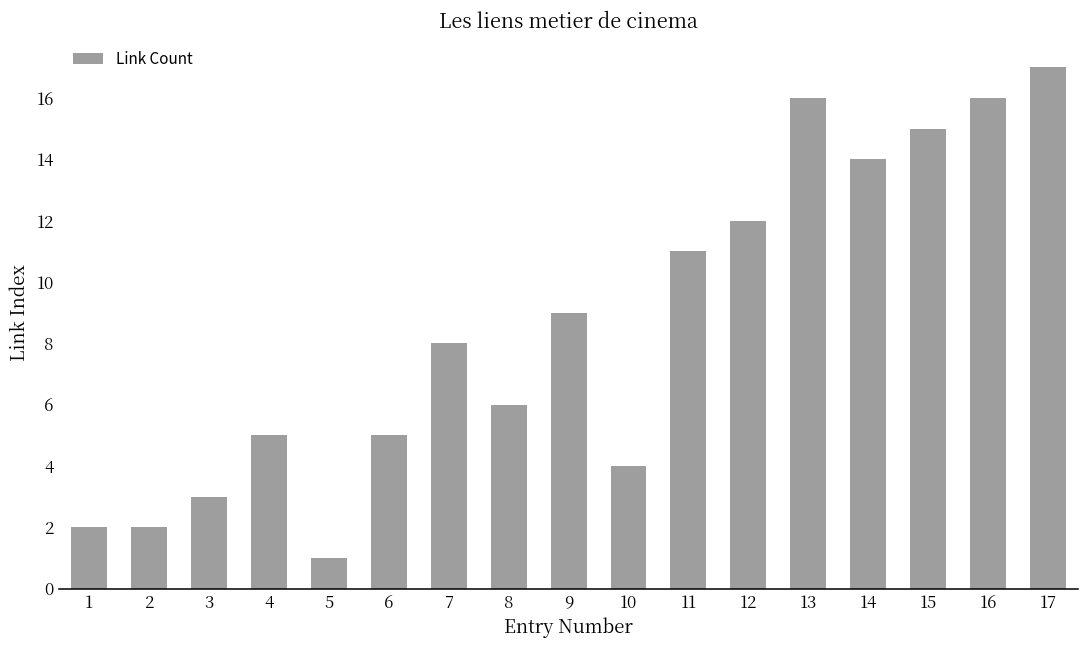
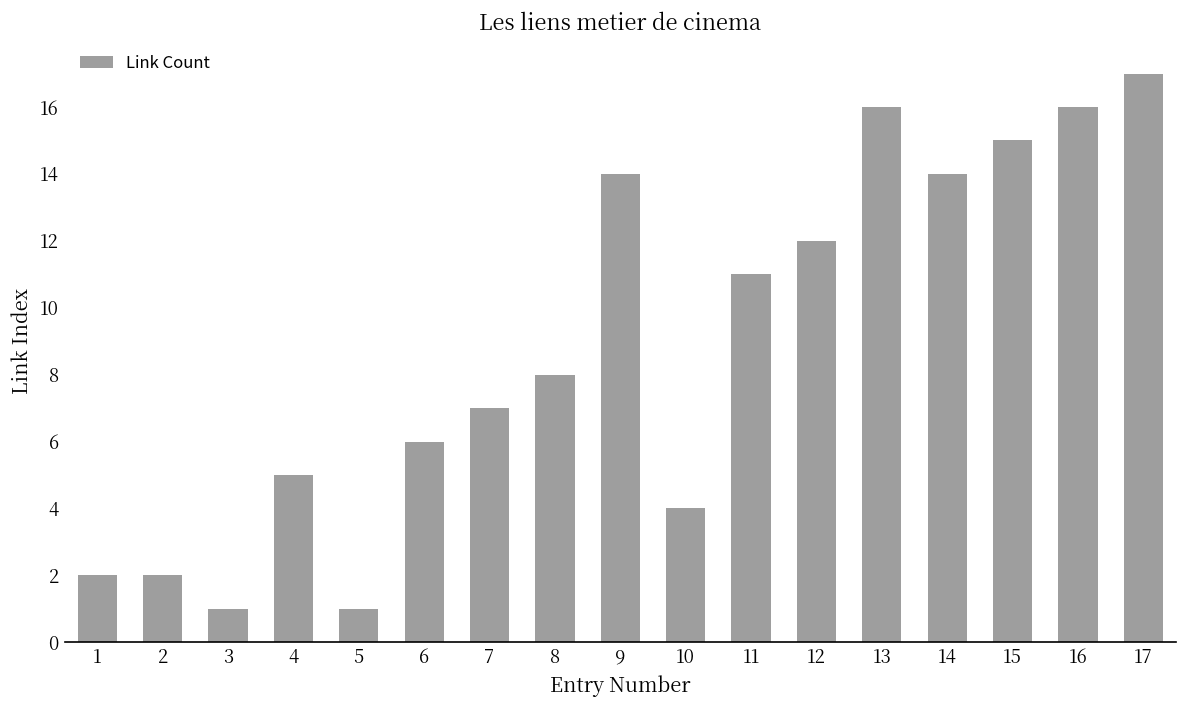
3: 3 -> 1
6: 5 -> 6
7: 8 -> 7
8: 6 -> 8
9: 9 -> 14
